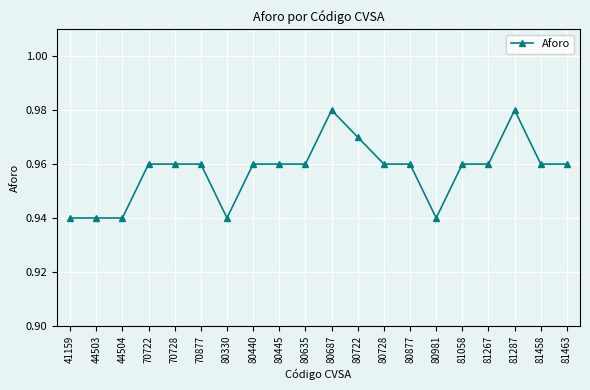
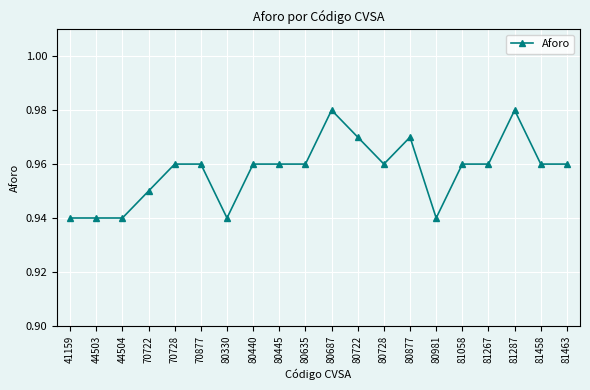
70722: 0.96 -> 0.95
80877: 0.96 -> 0.97
